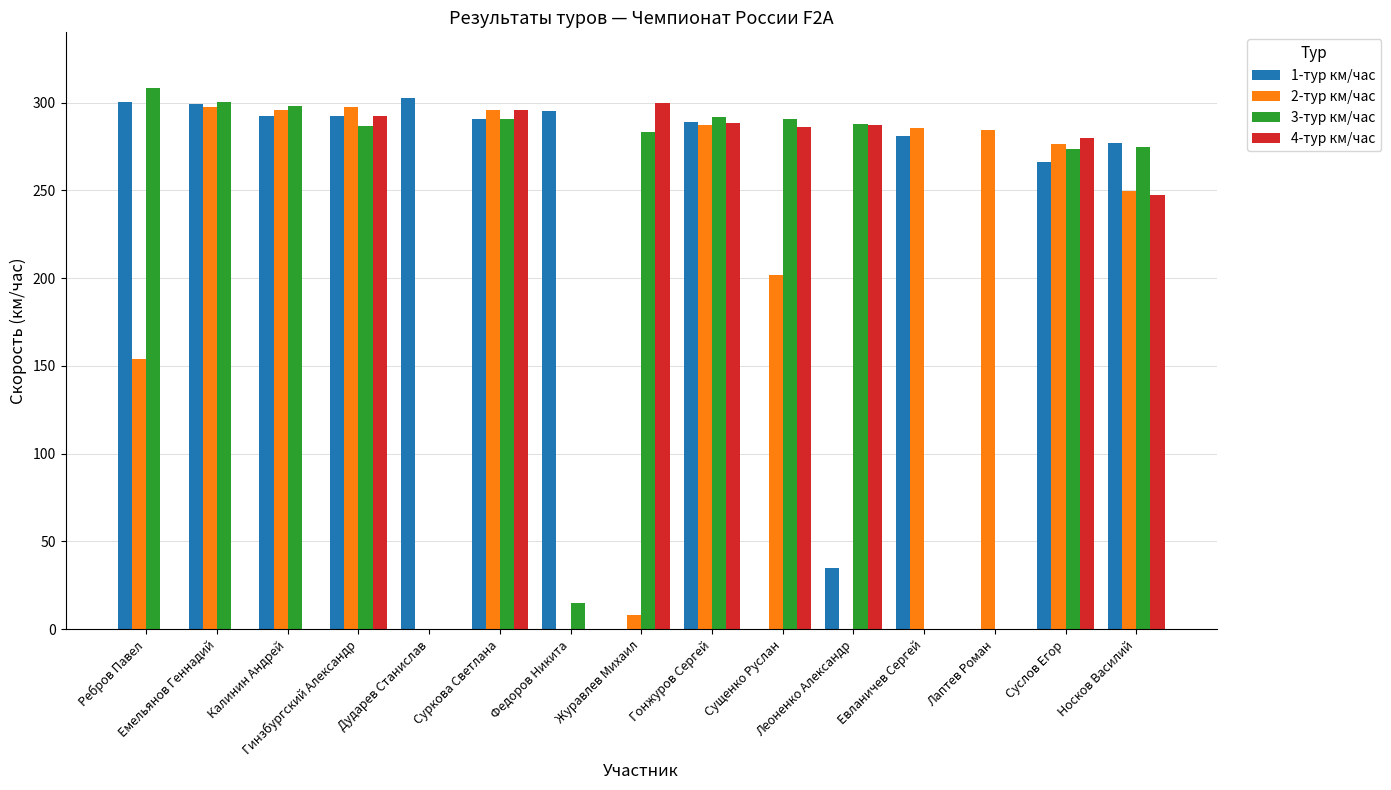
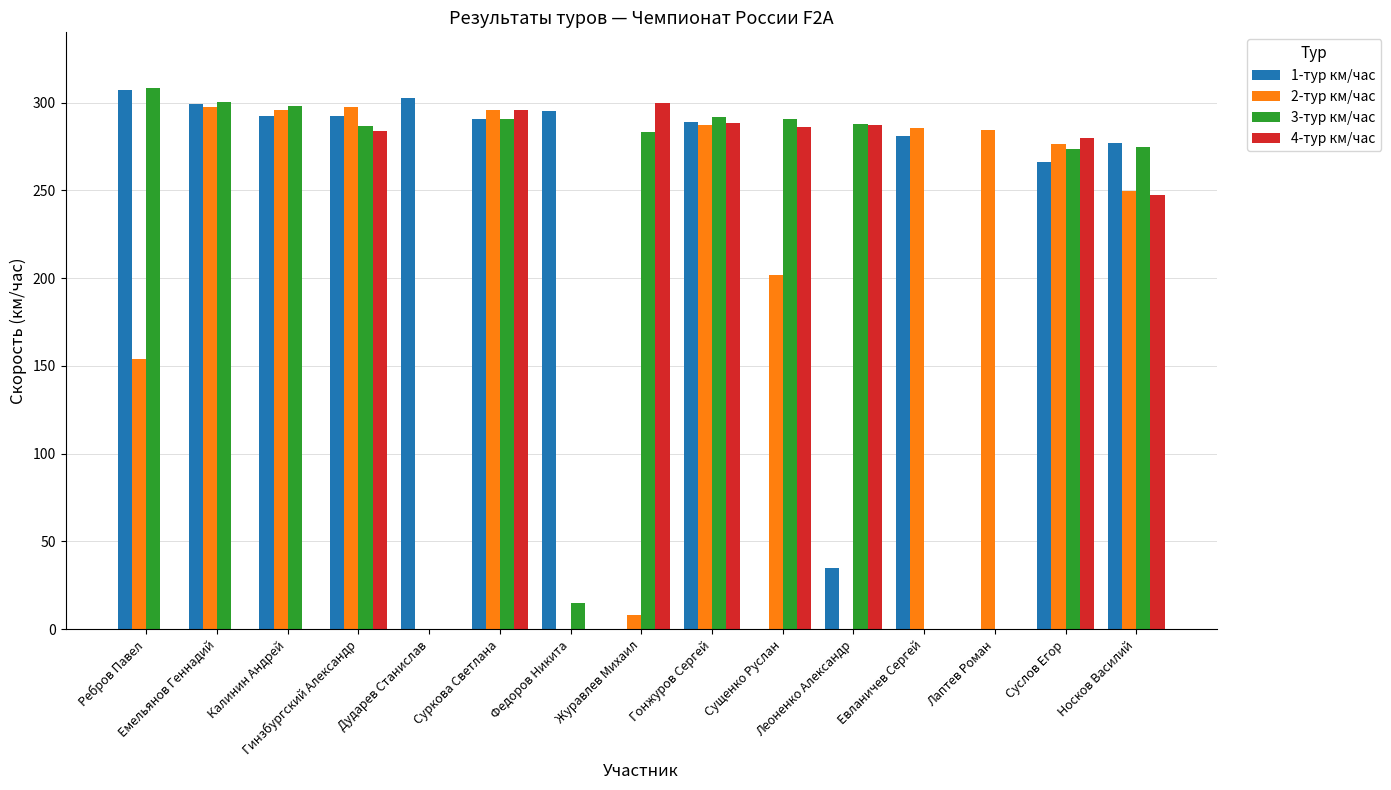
1-тур км/час, Ребров Павел: 300 -> 307
4-тур км/час, Гинзбургский Александр: 292 -> 284
